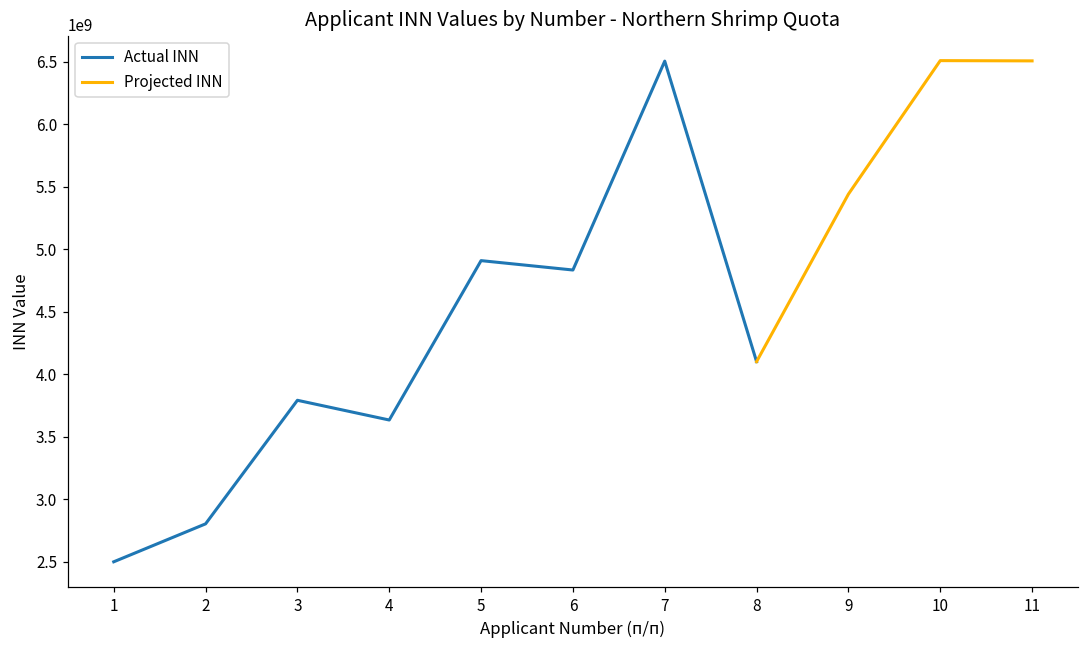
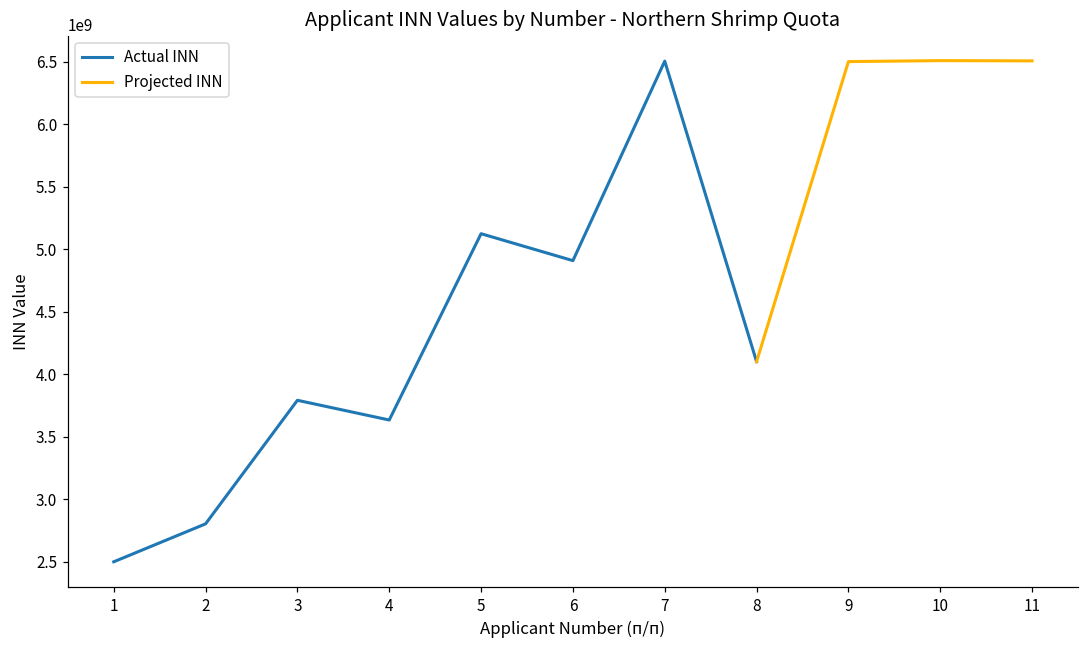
Actual INN, 5: 4910000000 -> 5120000000
Actual INN, 6: 4830000000 -> 4910000000
Projected INN, 9: 5440000000 -> 6500000000
